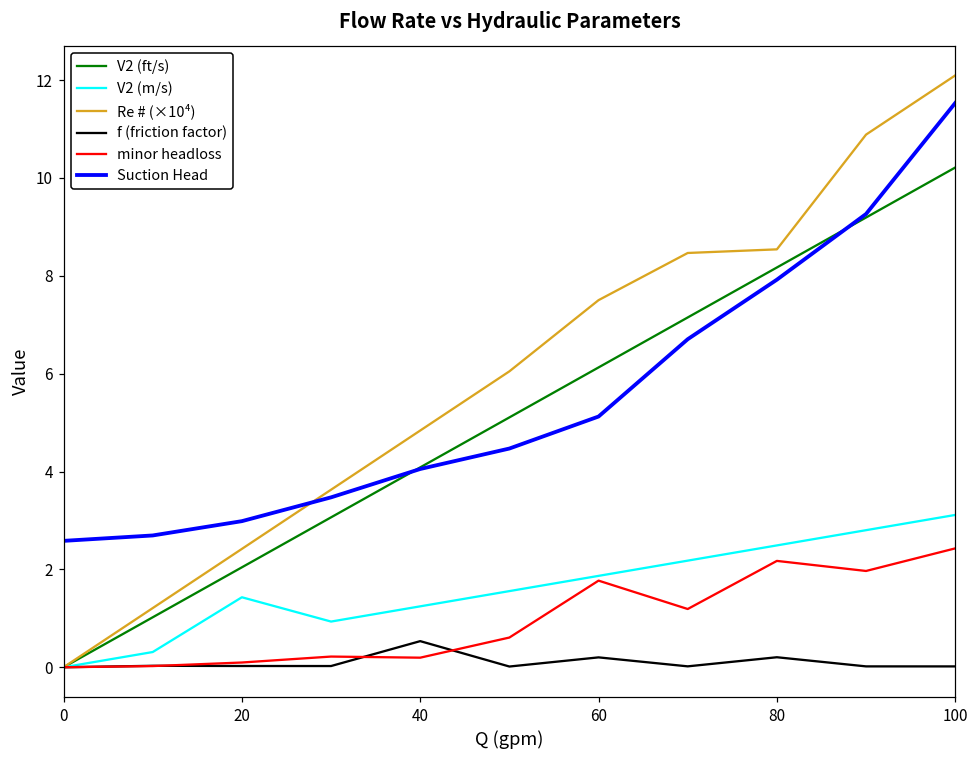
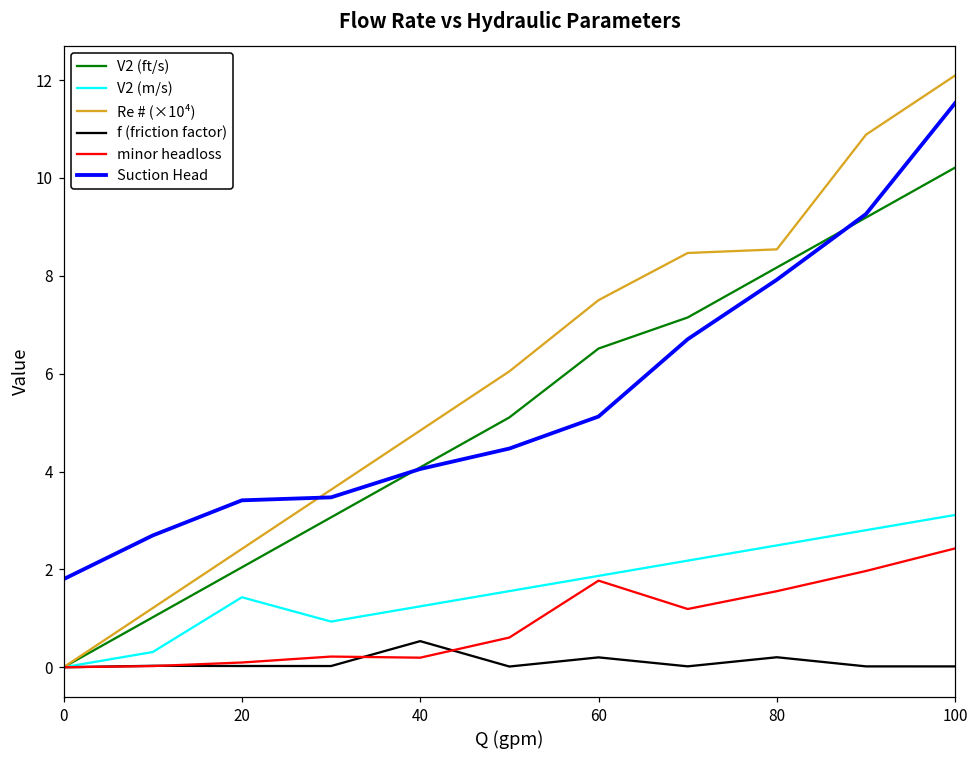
Suction Head, 0: 2.6 -> 1.8
Suction Head, 20: 3.0 -> 3.4
V2 (ft/s), 60: 6.1 -> 6.5
minor headloss, 80: 2.2 -> 1.6
